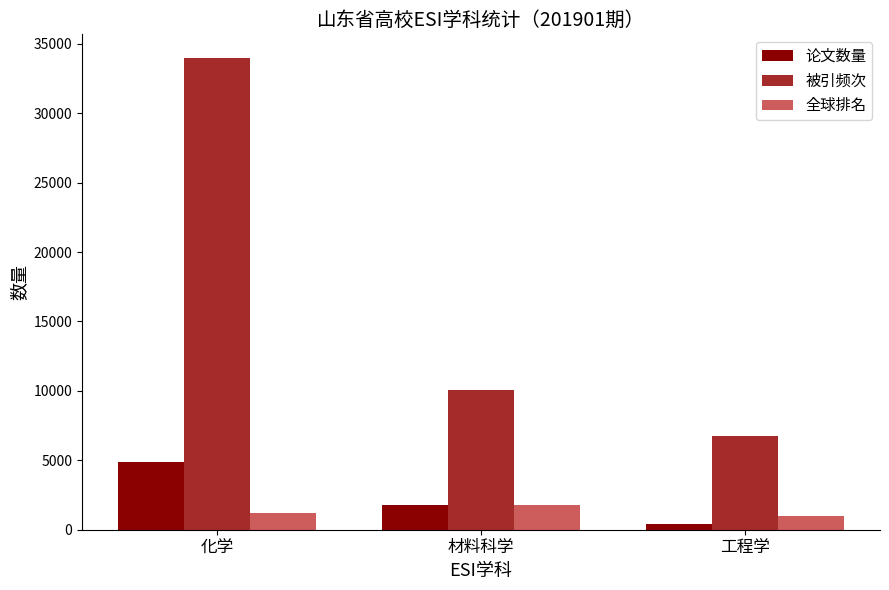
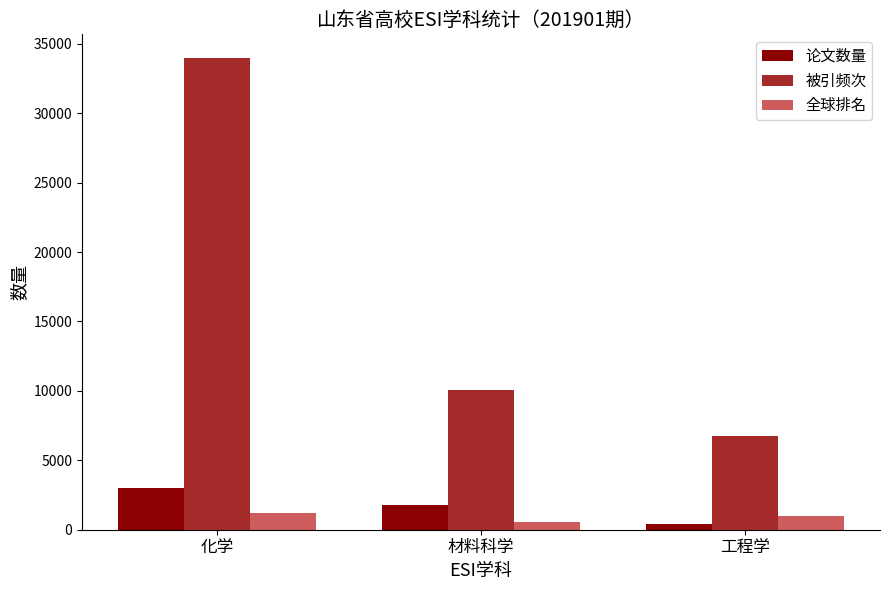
论文数量, 化学: 4800 -> 3000
全球排名, 材料科学: 1800 -> 600
